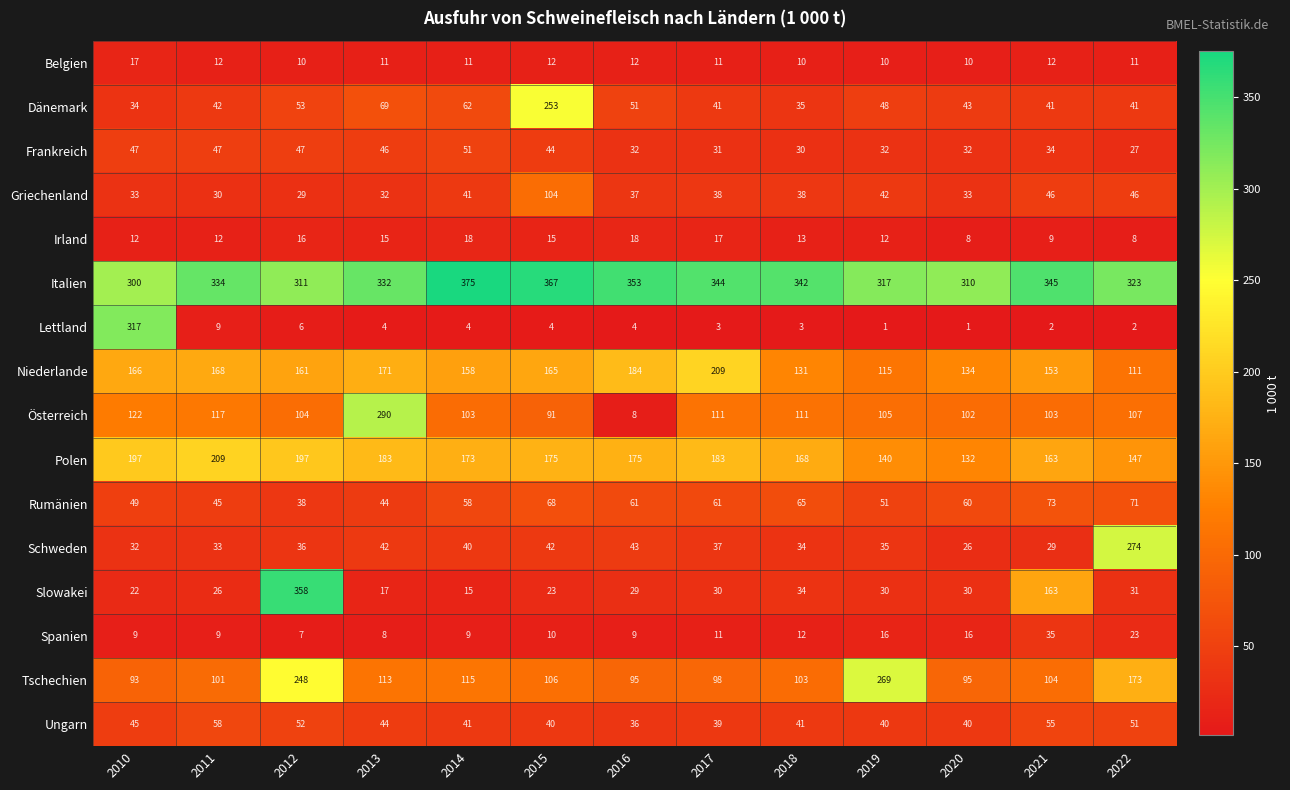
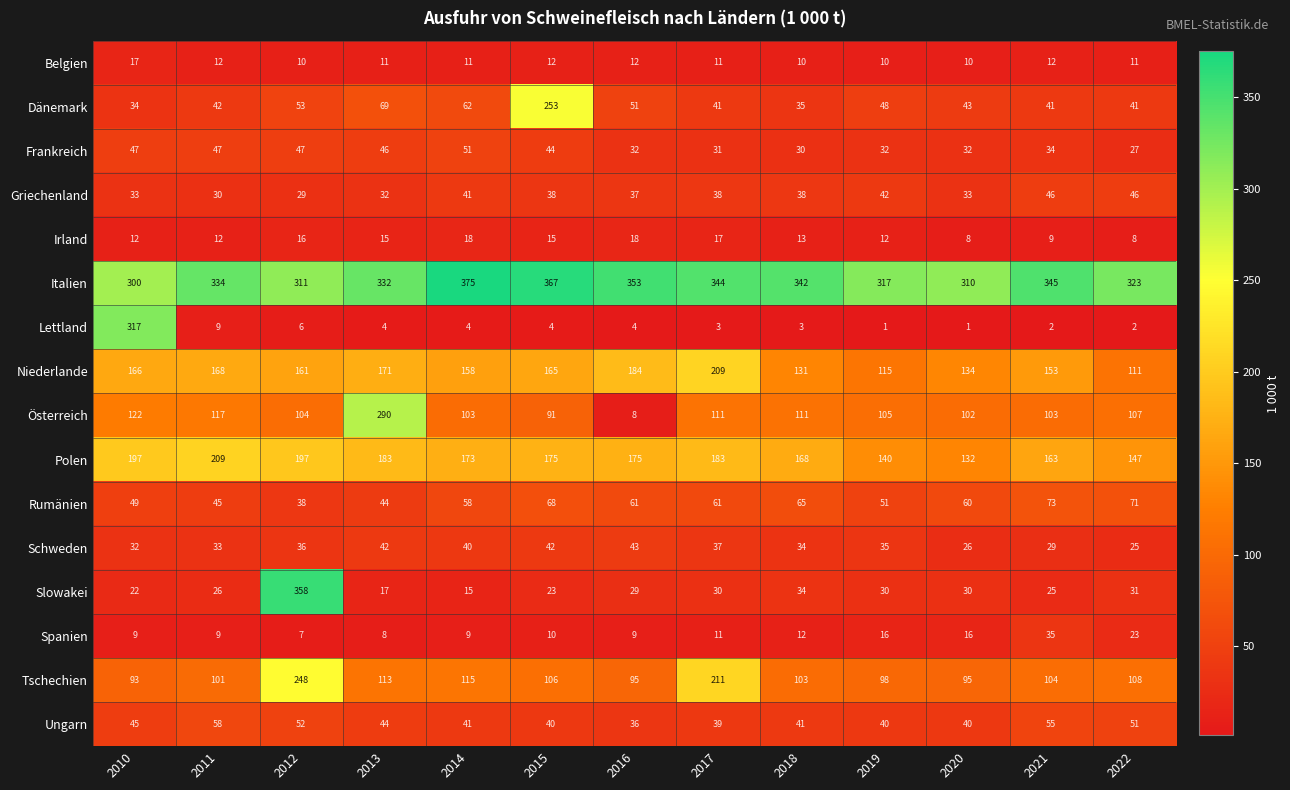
Griechenland, 2015: 104 -> 38
Schweden, 2022: 274 -> 25
Slowakei, 2021: 163 -> 25
Tschechien, 2017: 98 -> 211
Tschechien, 2019: 269 -> 98
Tschechien, 2022: 173 -> 108
